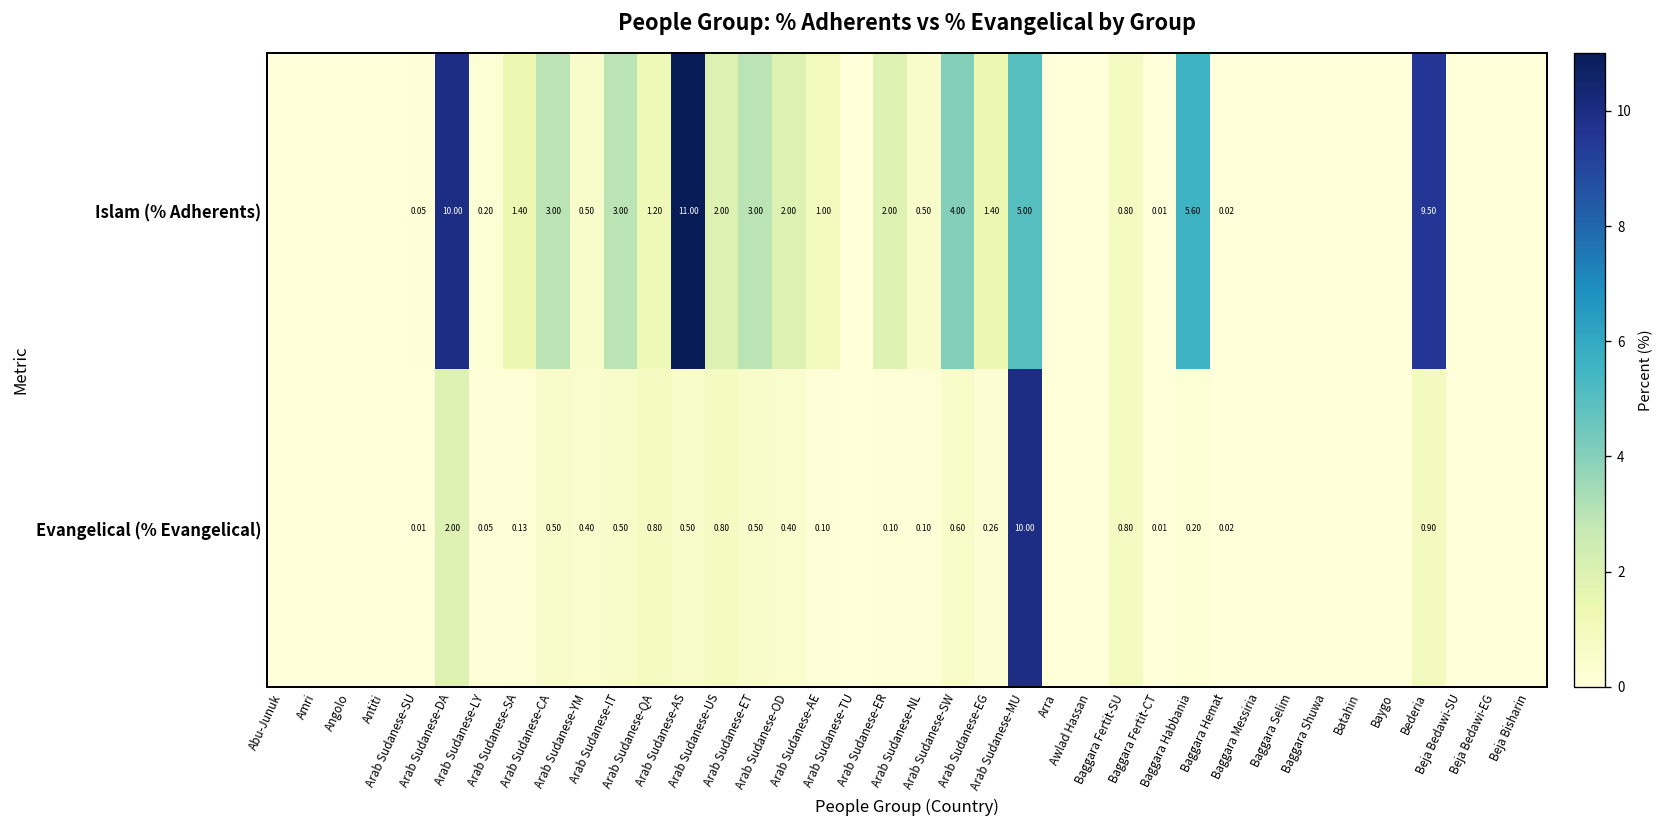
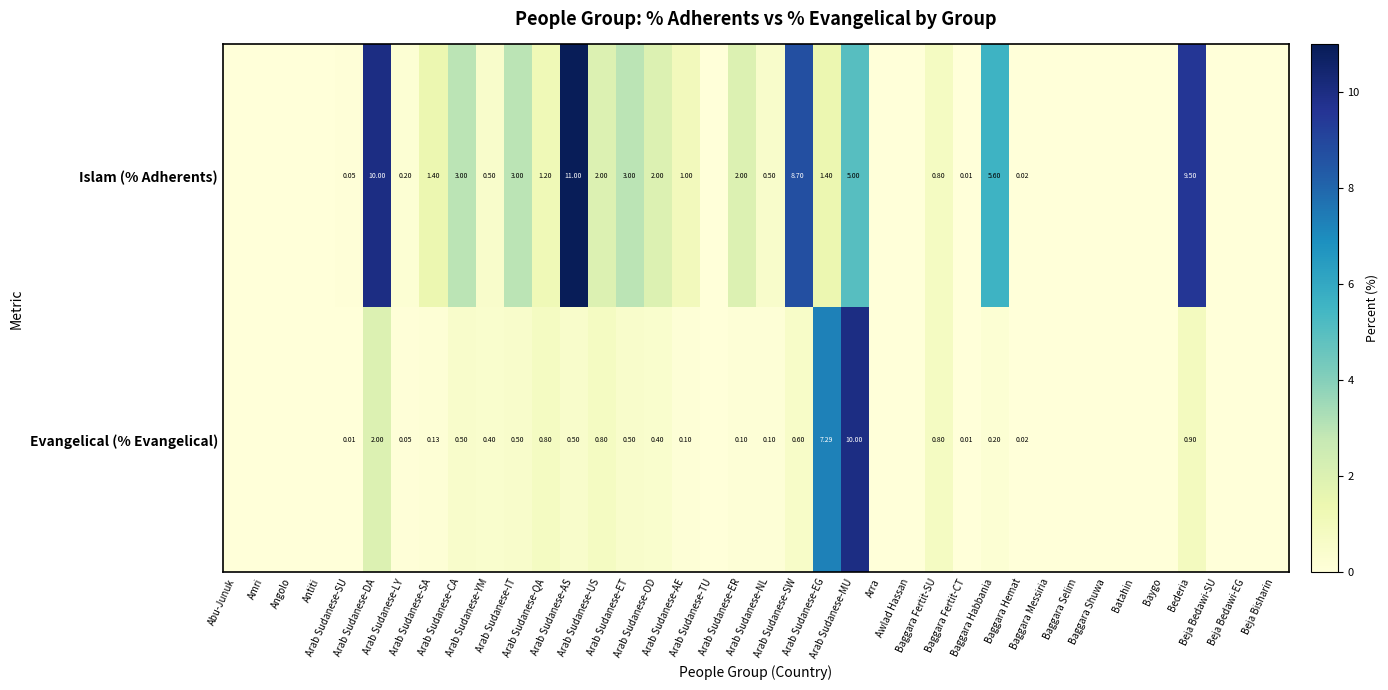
Islam (% Adherents), Arab Sudanese-SW: 4.00 -> 8.70
Evangelical (% Evangelical), Arab Sudanese-EG: 0.26 -> 7.29
